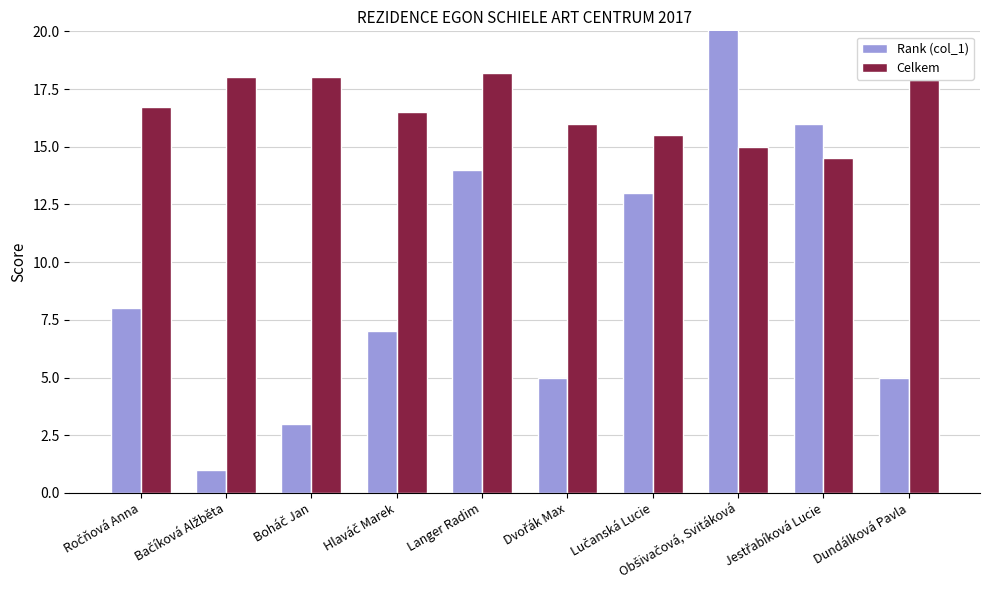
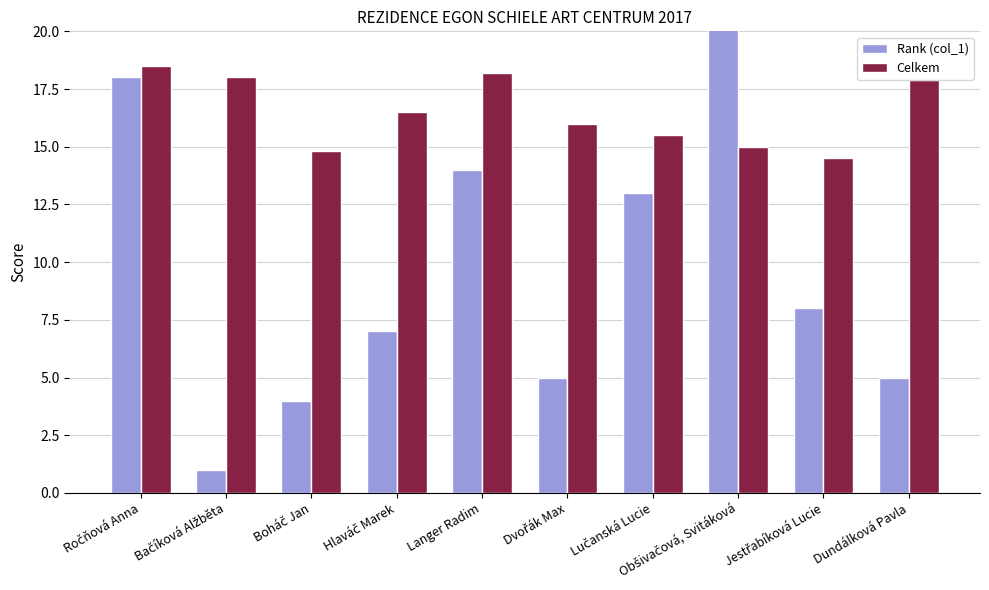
Rank (col_1), Ročňová Anna: 8 -> 18
Celkem, Ročňová Anna: 16.7 -> 18.5
Rank (col_1), Boháč Jan: 3 -> 4
Celkem, Boháč Jan: 18.0 -> 14.8
Rank (col_1), Jestřabíková Lucie: 16 -> 8
